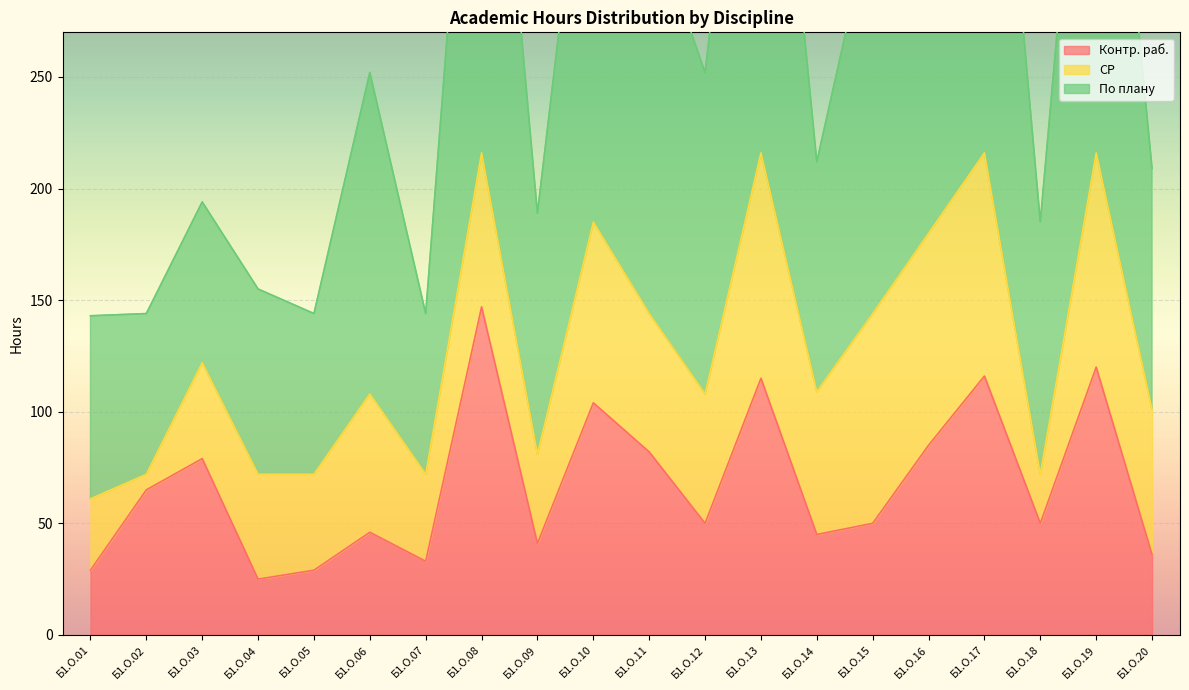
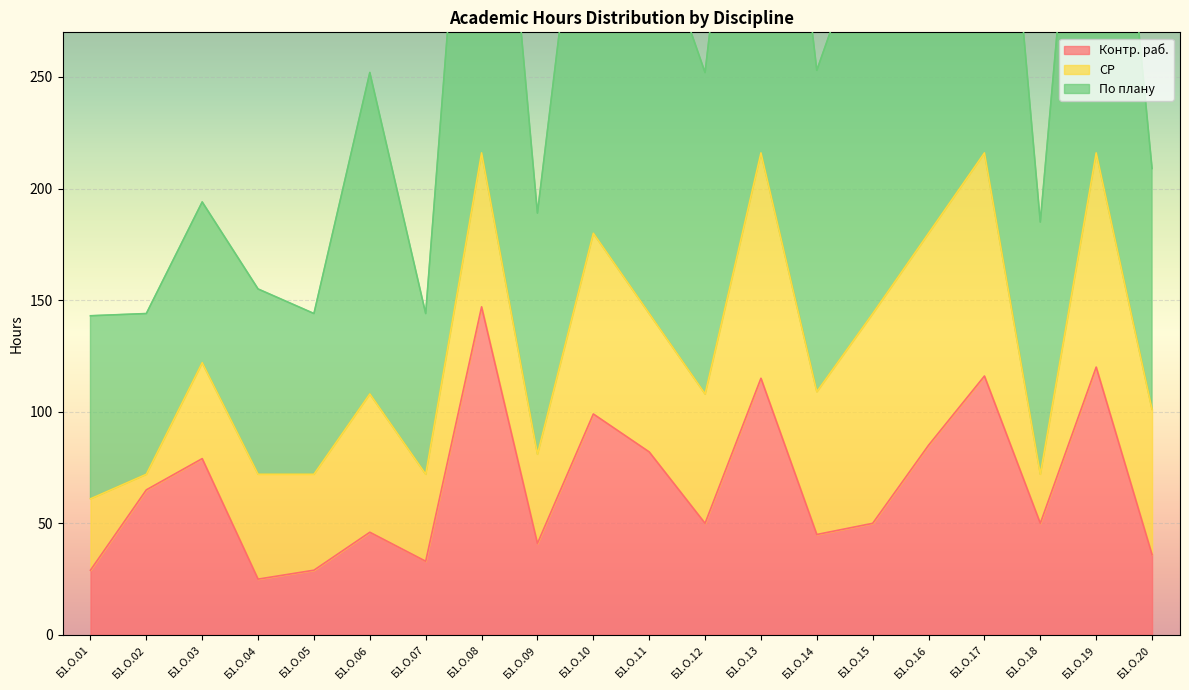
Контр. раб., Б1.О.10: 104 -> 99
По плану, Б1.О.14: 103 -> 144
